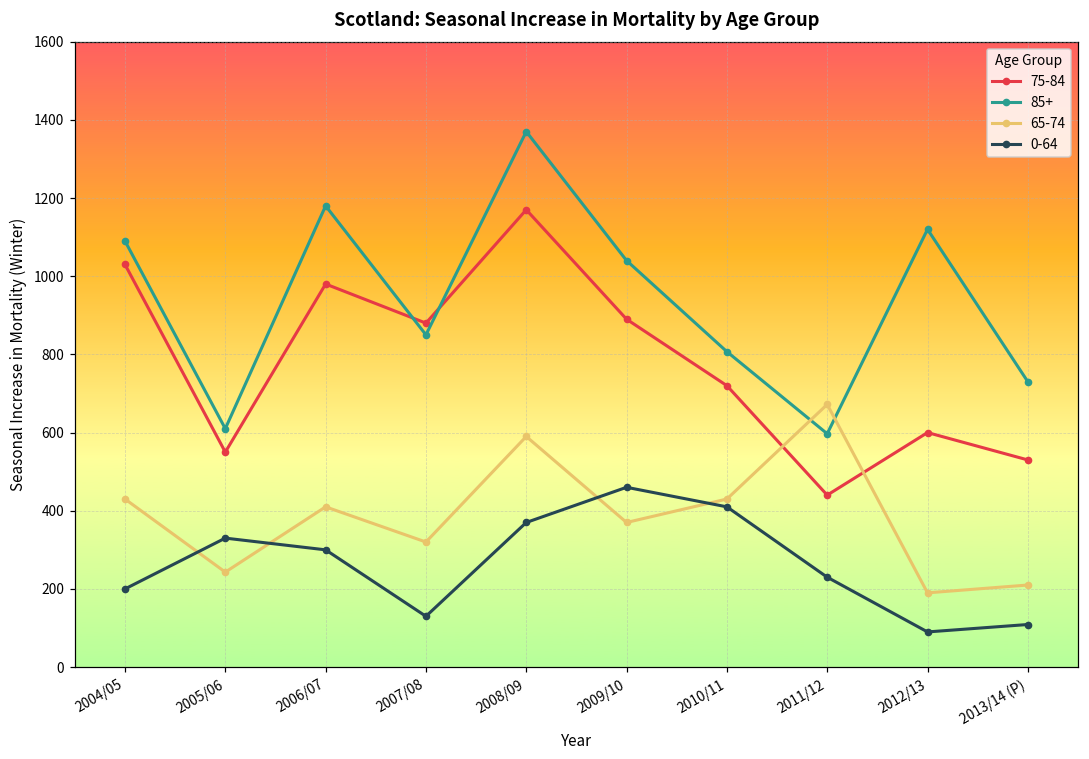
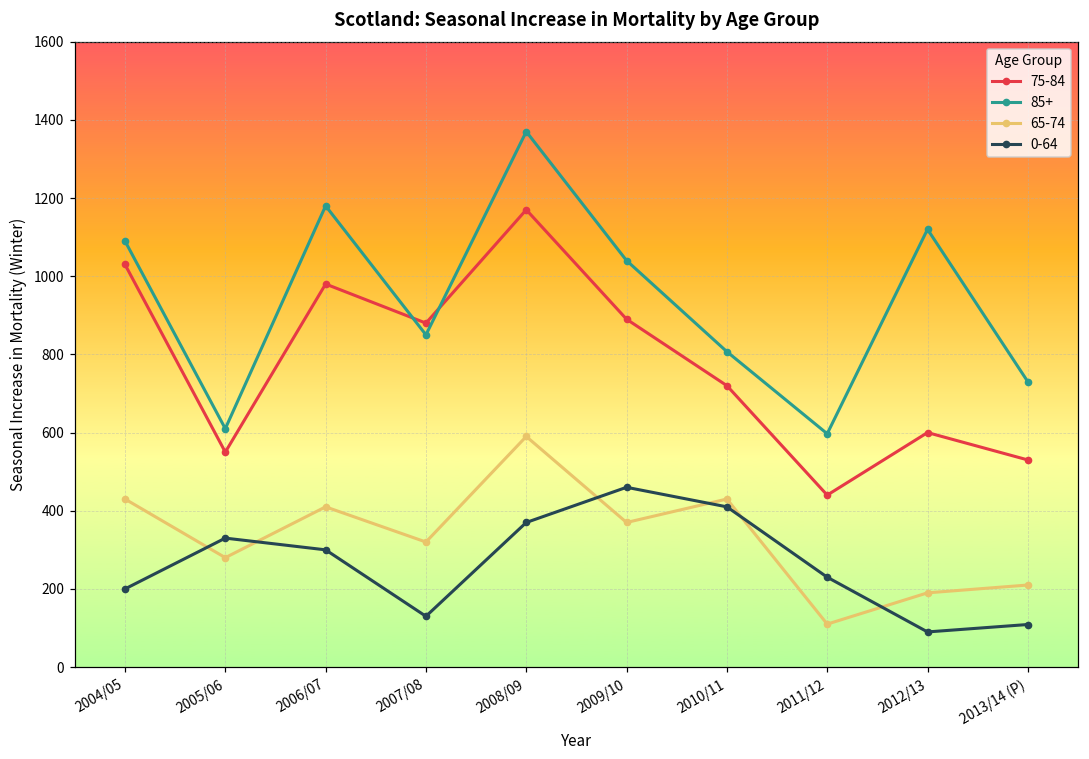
65-74, 2005/06: 240 -> 280
65-74, 2011/12: 670 -> 110
